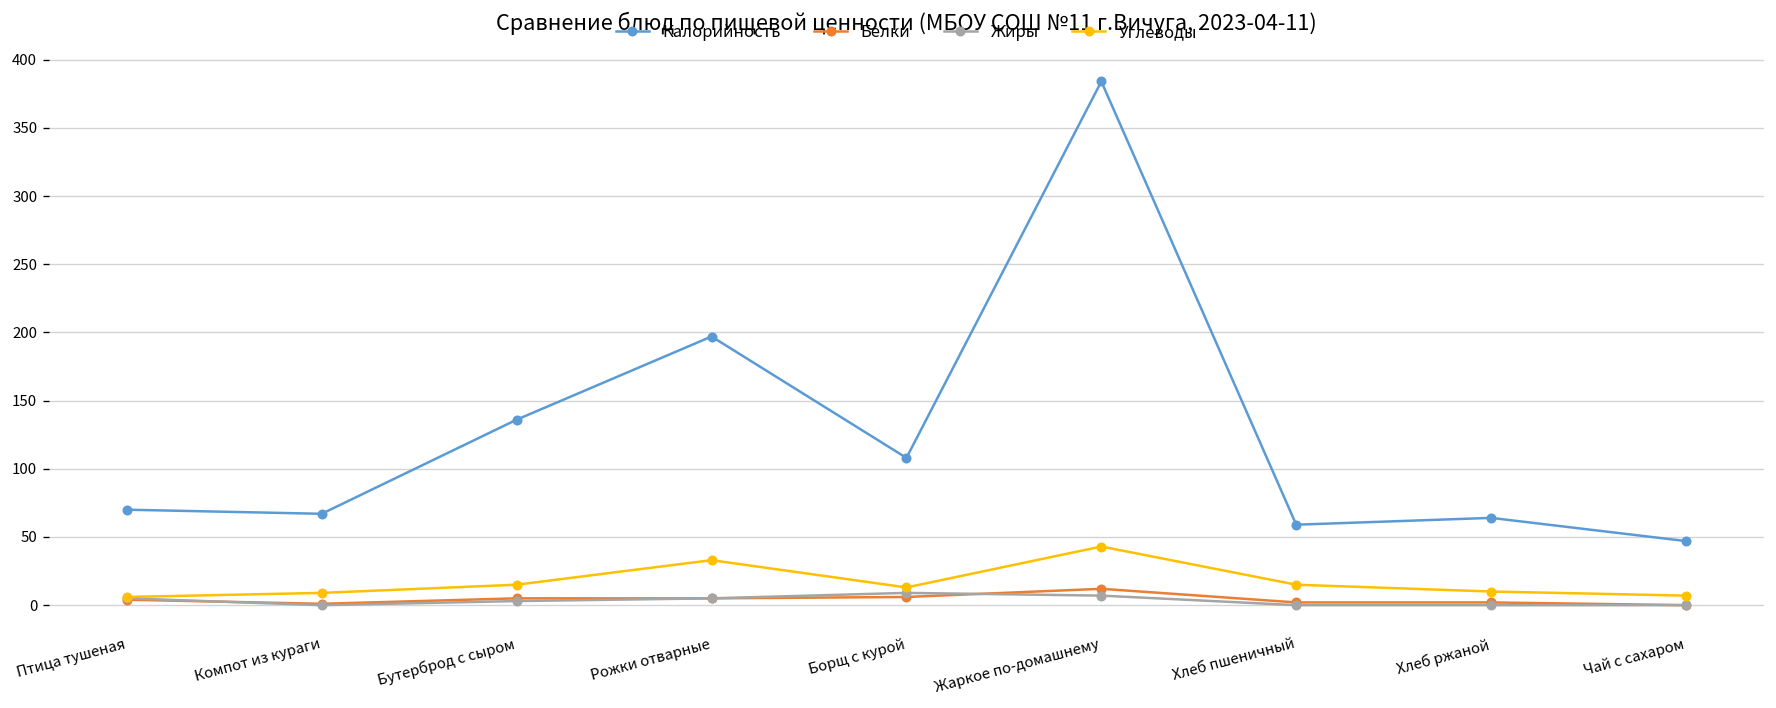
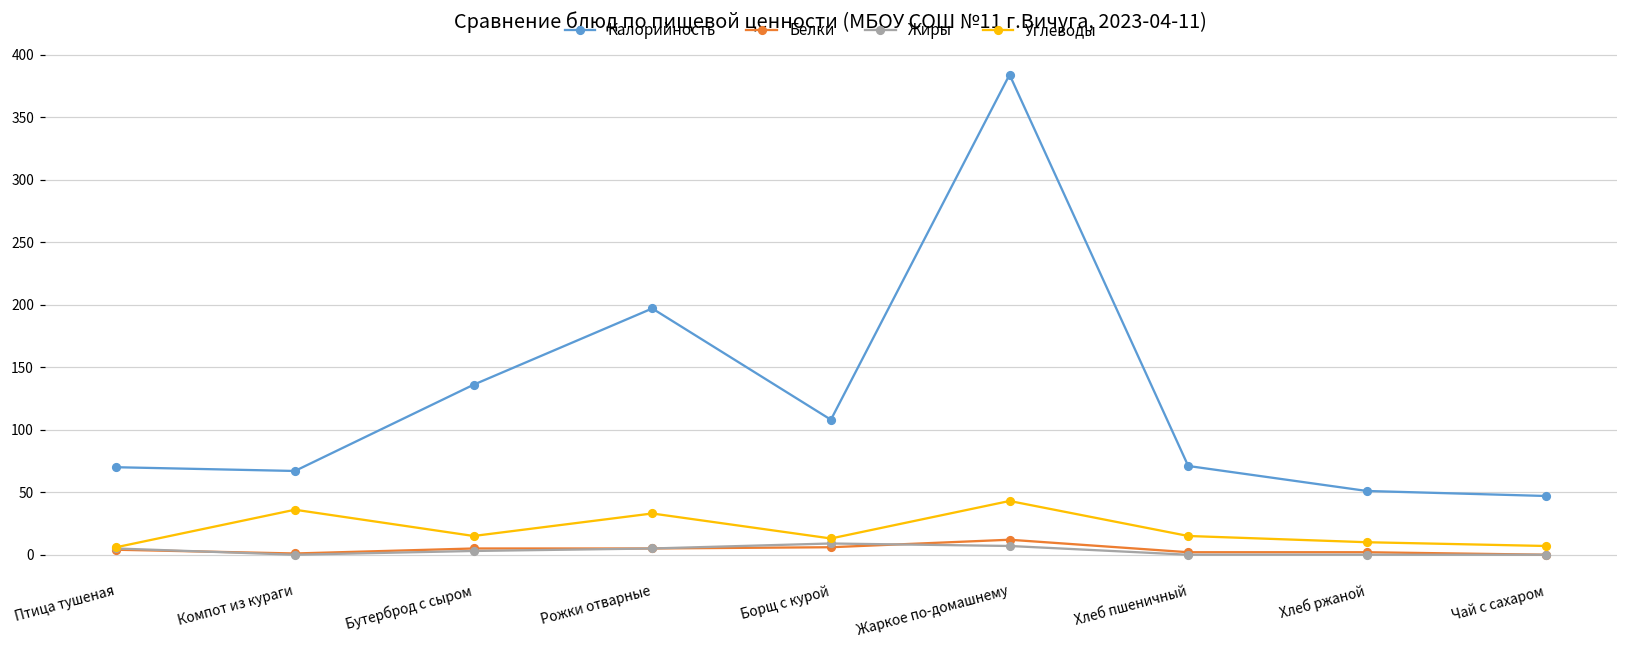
Углеводы, Компот из кураги: 9 -> 36
Калорийность, Хлеб пшеничный: 59 -> 71
Калорийность, Хлеб ржаной: 64 -> 51
